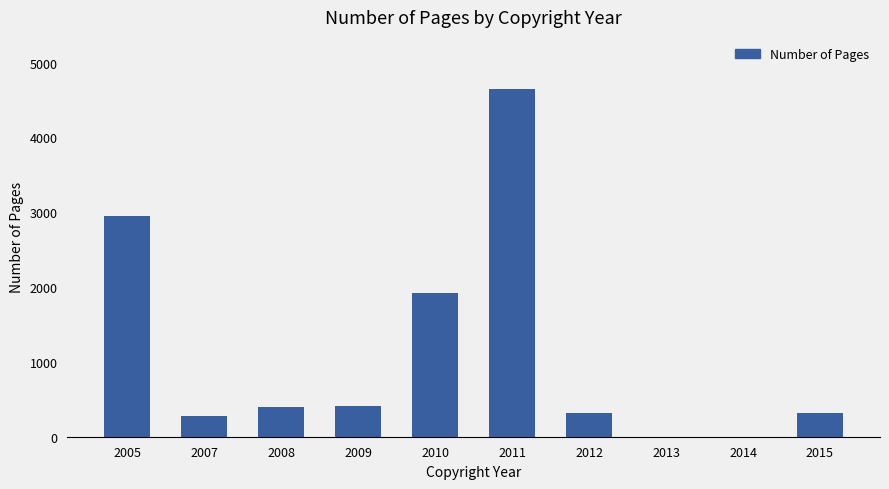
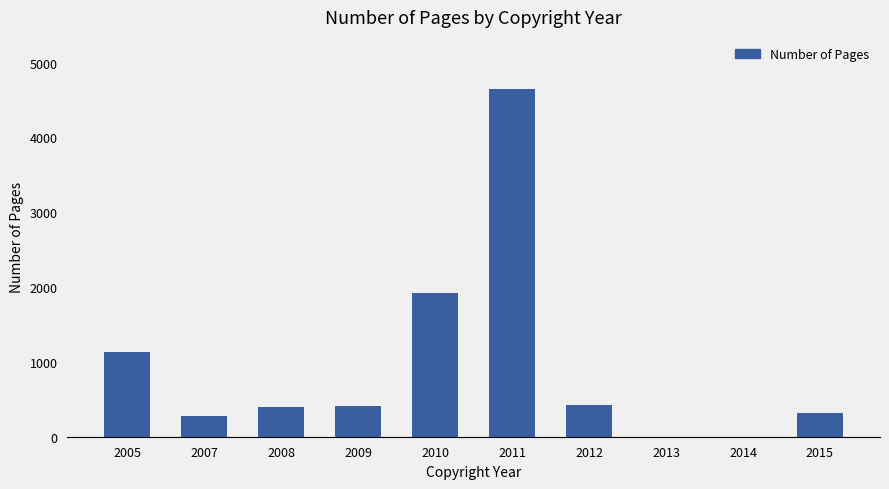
2005: 2900 -> 1100
2012: 300 -> 400
